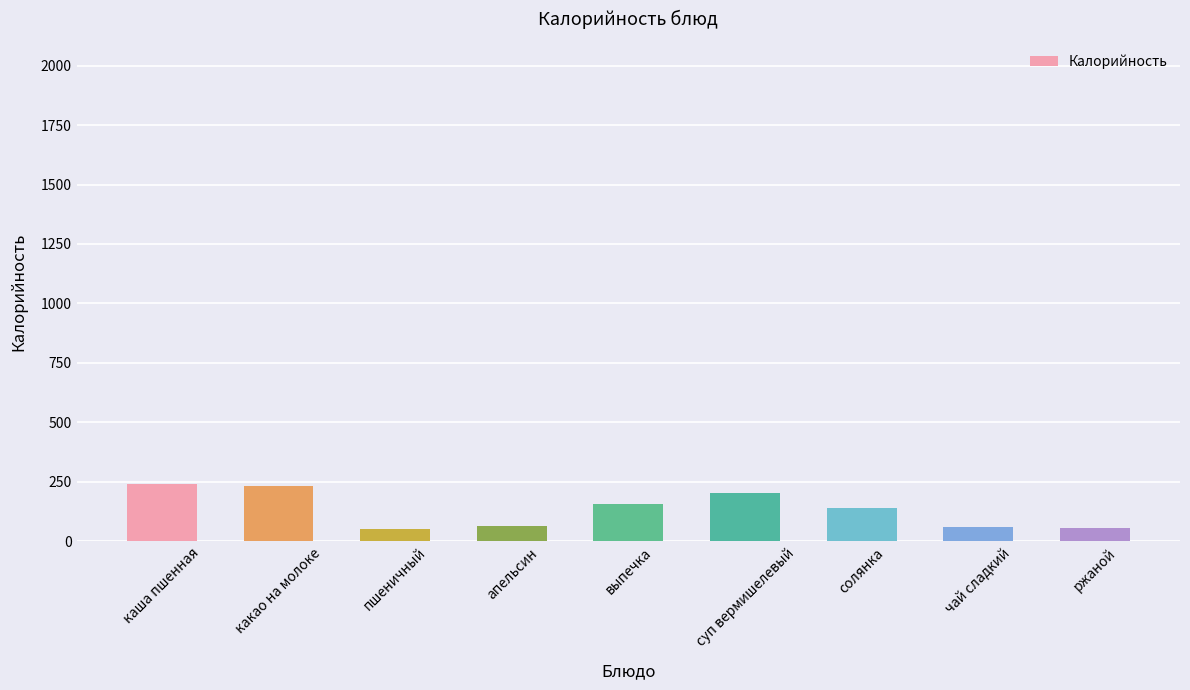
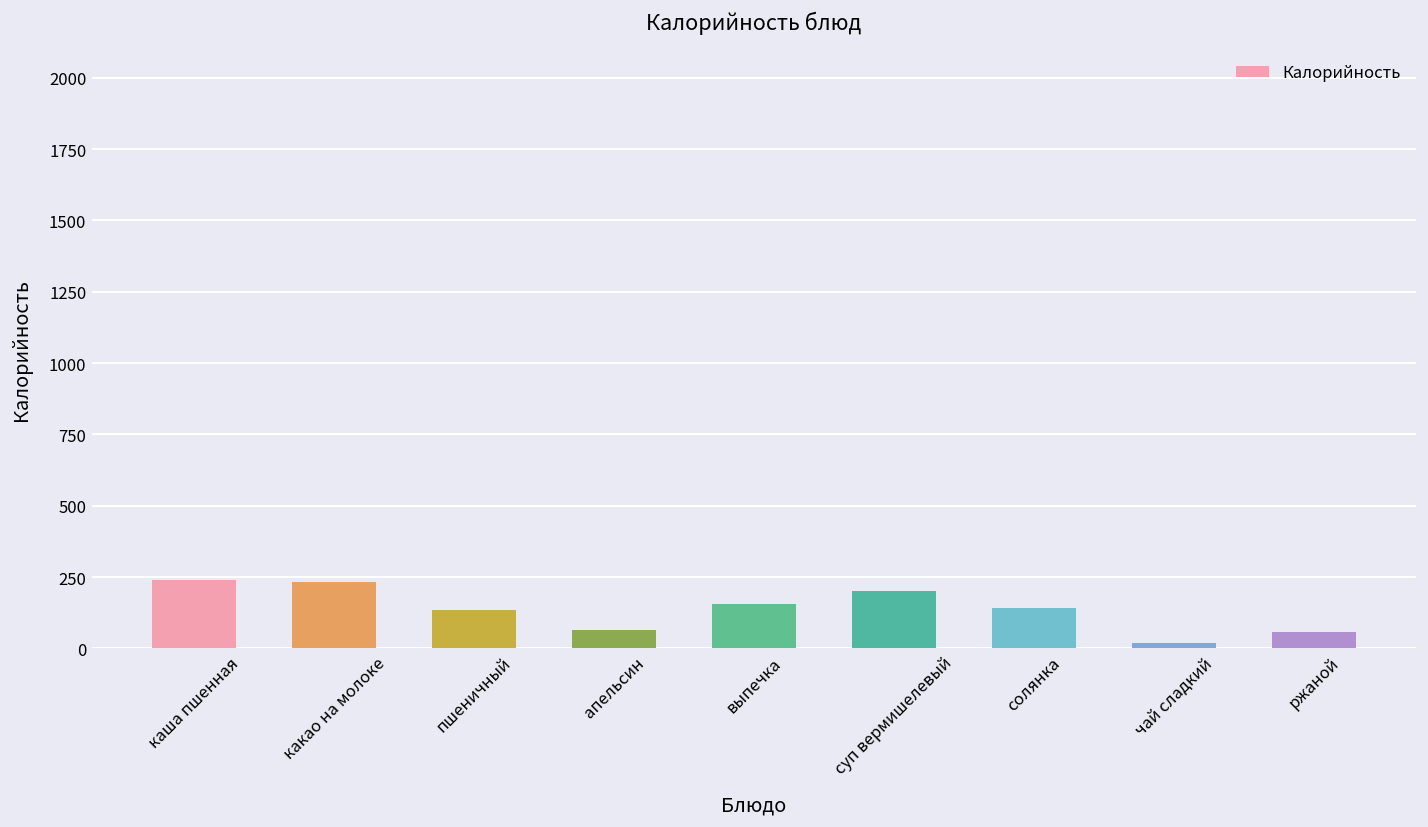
пшеничный: 50 -> 140
чай сладкий: 60 -> 20
